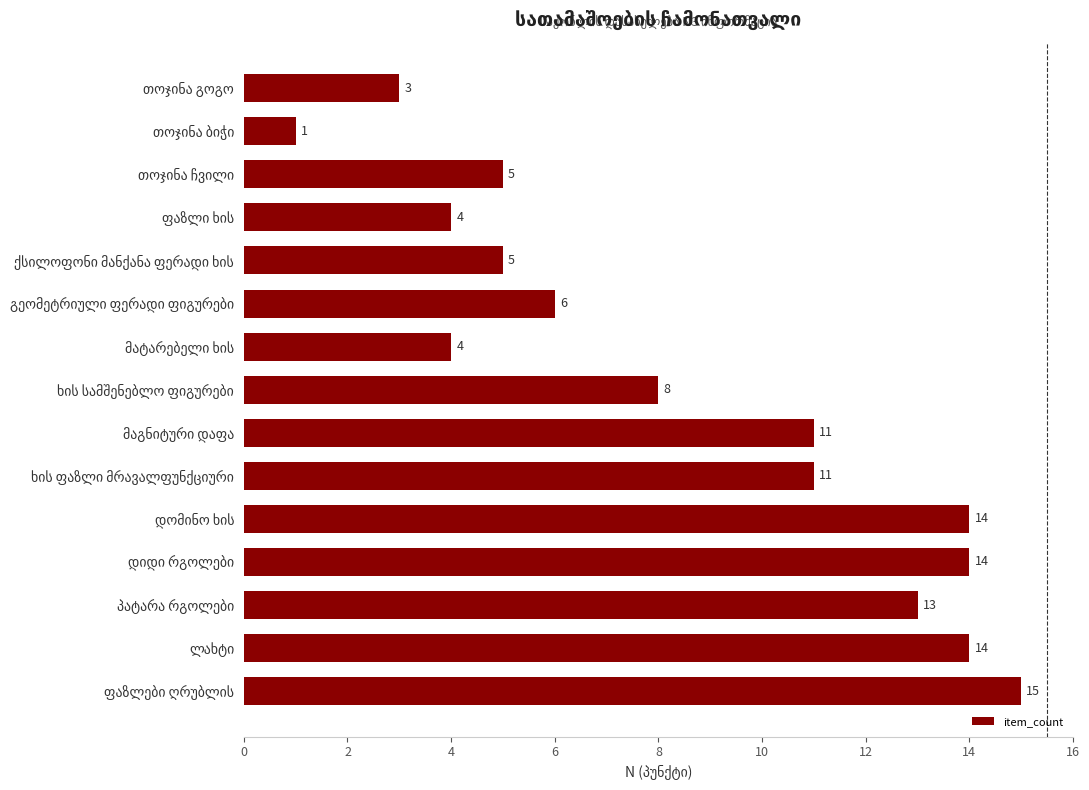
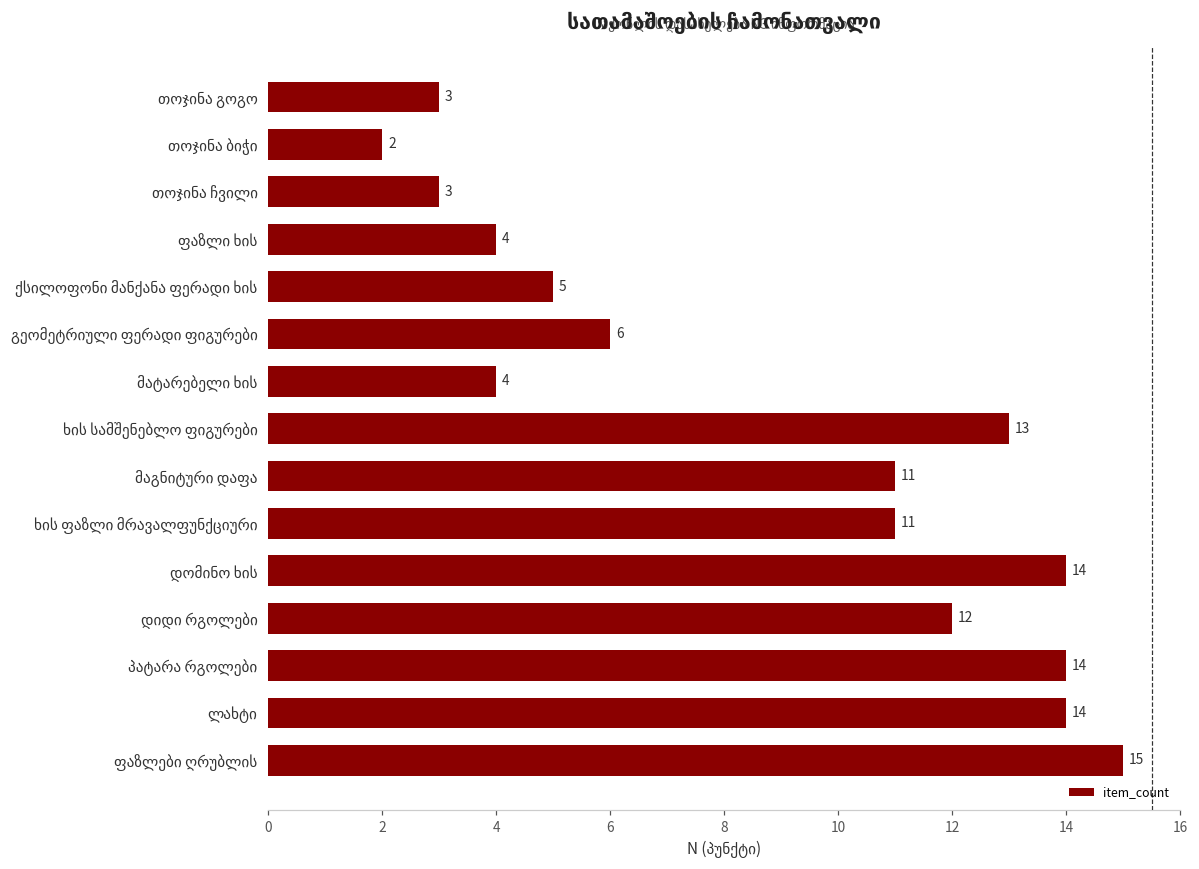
თოჯინა ბიჭი: 1 -> 2
თოჯინა ჩვილი: 5 -> 3
ხის სამშენებლო ფიგურები: 8 -> 13
დიდი რგოლები: 14 -> 12
პატარა რგოლები: 13 -> 14
